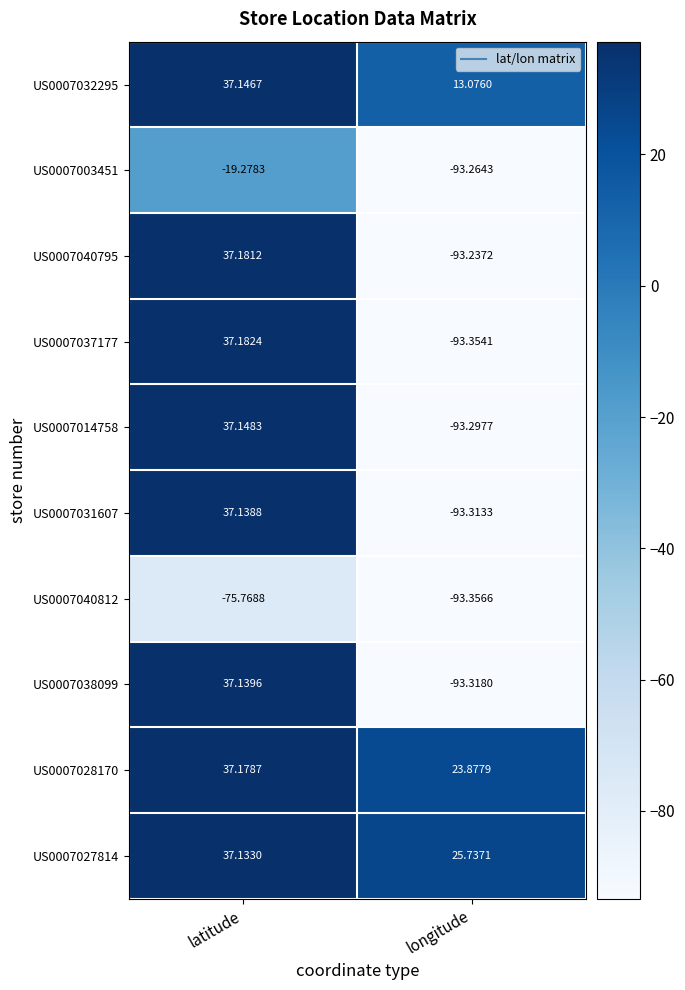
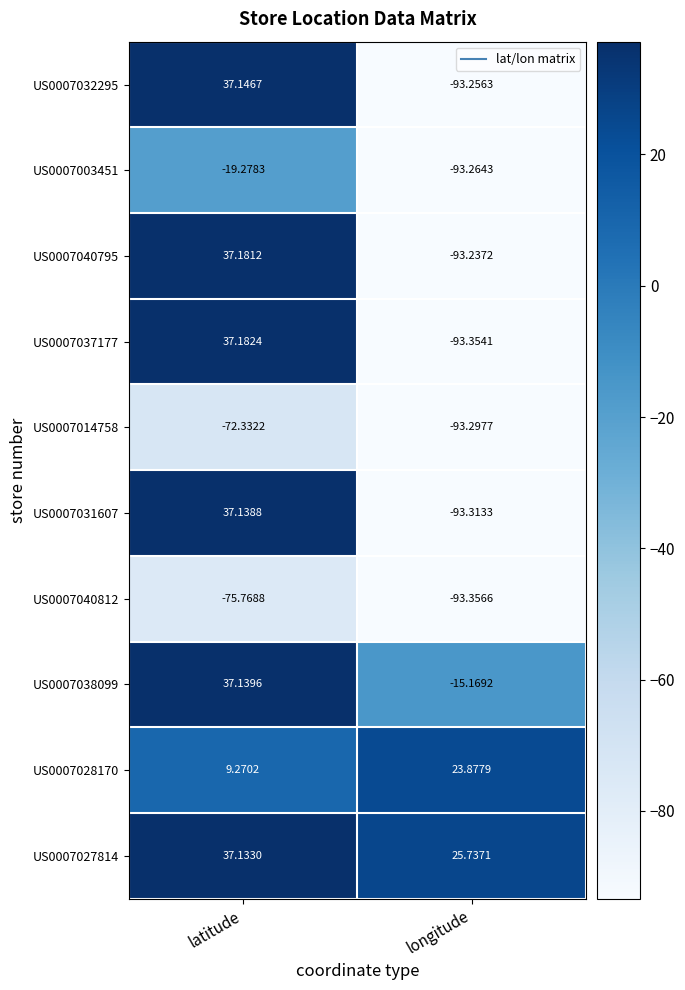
US0007032295, longitude: 13.0760 -> -93.2563
US0007014758, latitude: 37.1483 -> -72.3322
US0007038099, longitude: -93.3180 -> -15.1692
US0007028170, latitude: 37.1787 -> 9.2702
